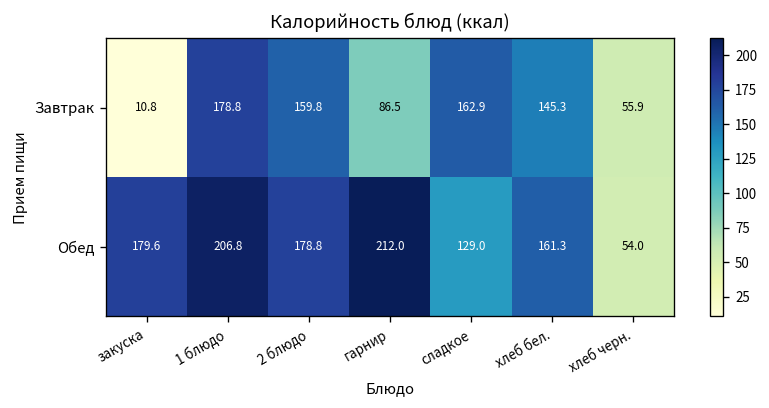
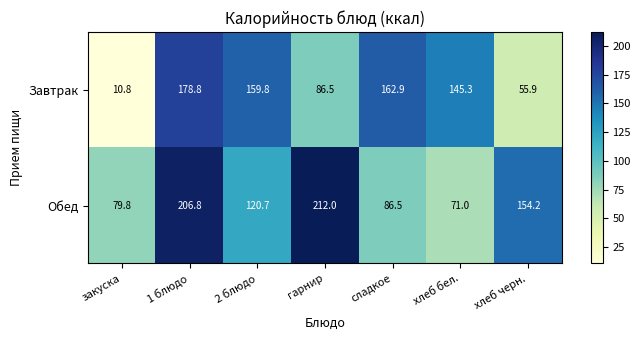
Обед, закуска: 179.6 -> 79.8
Обед, 2 блюдо: 178.8 -> 120.7
Обед, сладкое: 129.0 -> 86.5
Обед, хлеб бел.: 161.3 -> 71.0
Обед, хлеб черн.: 54.0 -> 154.2
